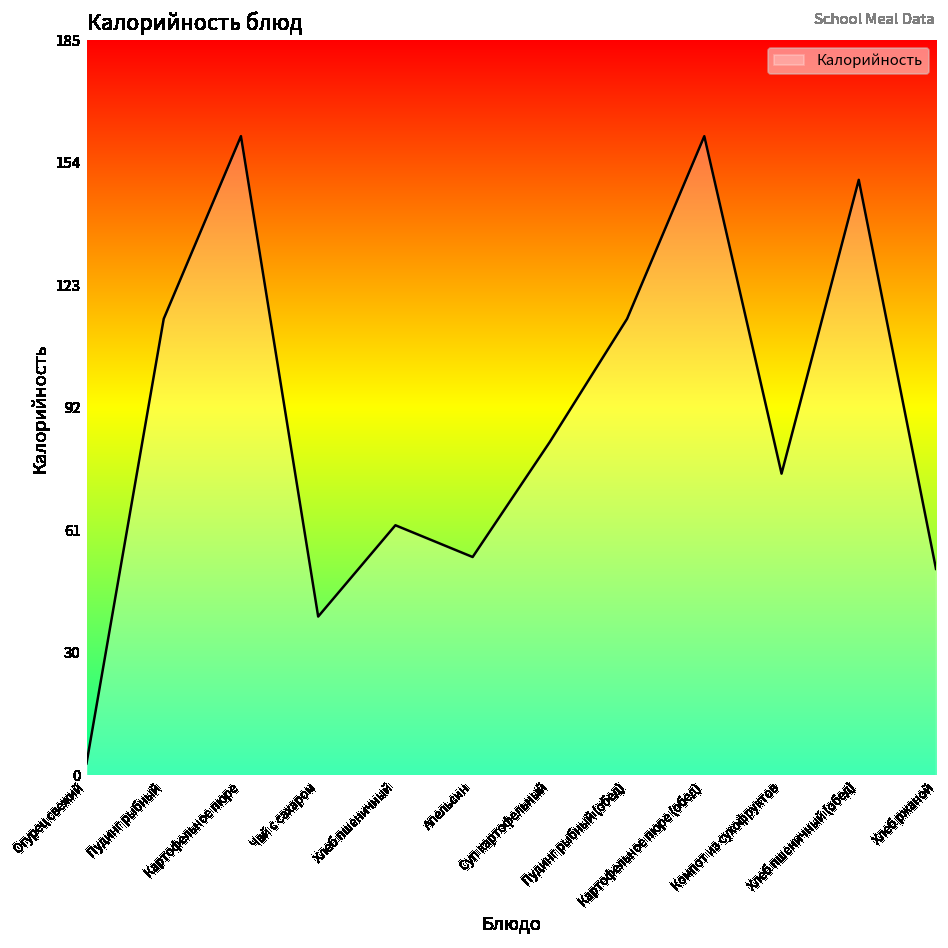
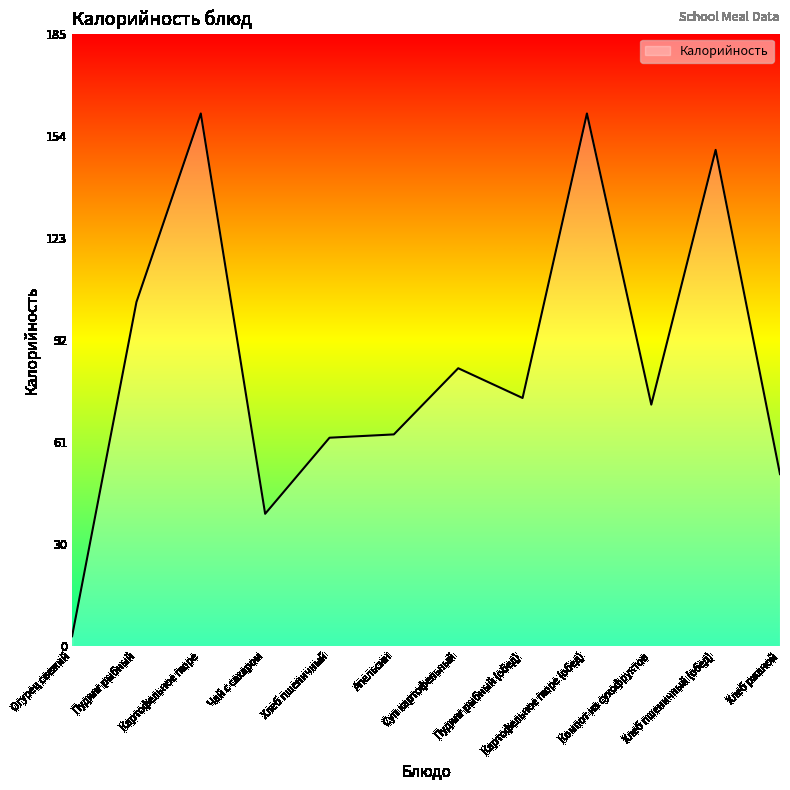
Пудинг рыбный: 115 -> 104
Апельсин: 55 -> 64
Пудинг рыбный (обед): 115 -> 75
Компот из сухофруктов: 76 -> 73
